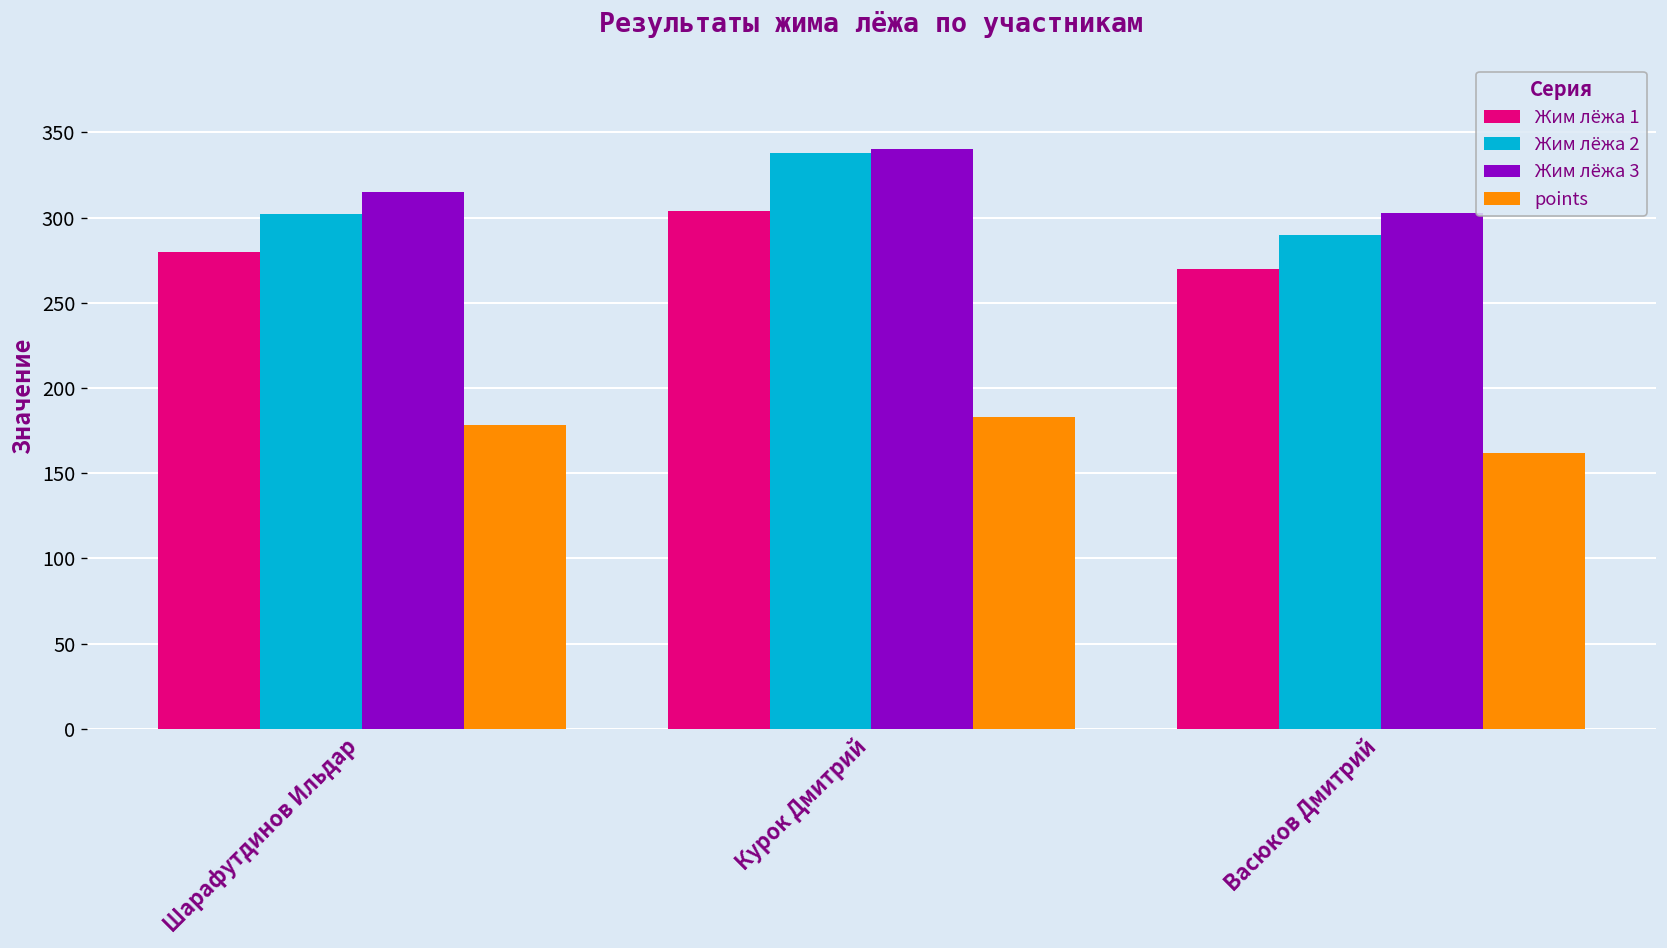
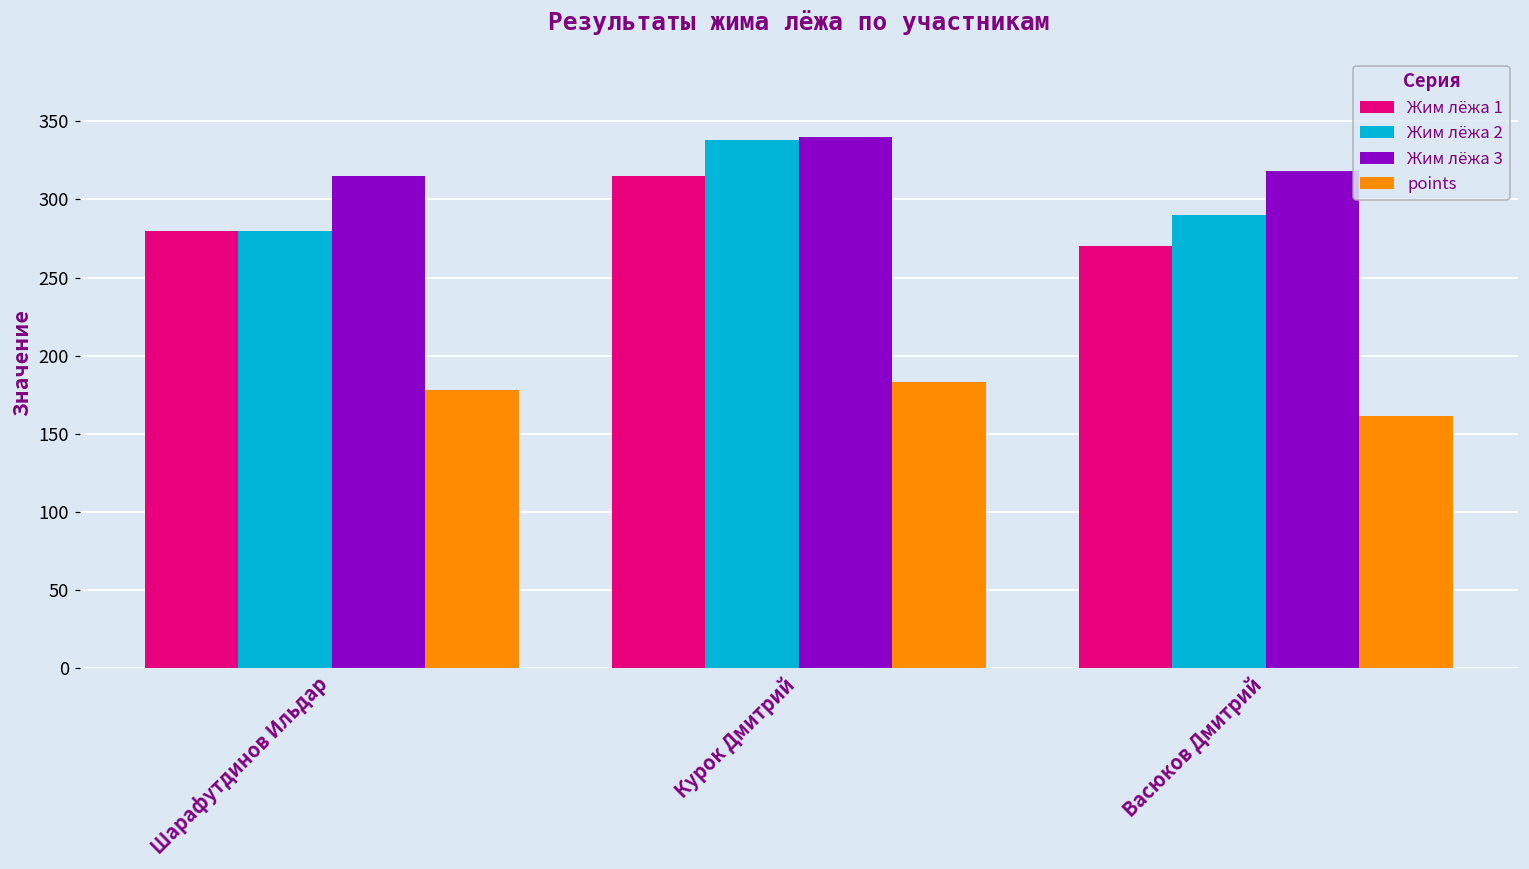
Жим лёжа 2, Шарафутдинов Ильдар: 302 -> 280
Жим лёжа 1, Курок Дмитрий: 304 -> 315
Жим лёжа 3, Васюков Дмитрий: 303 -> 318
